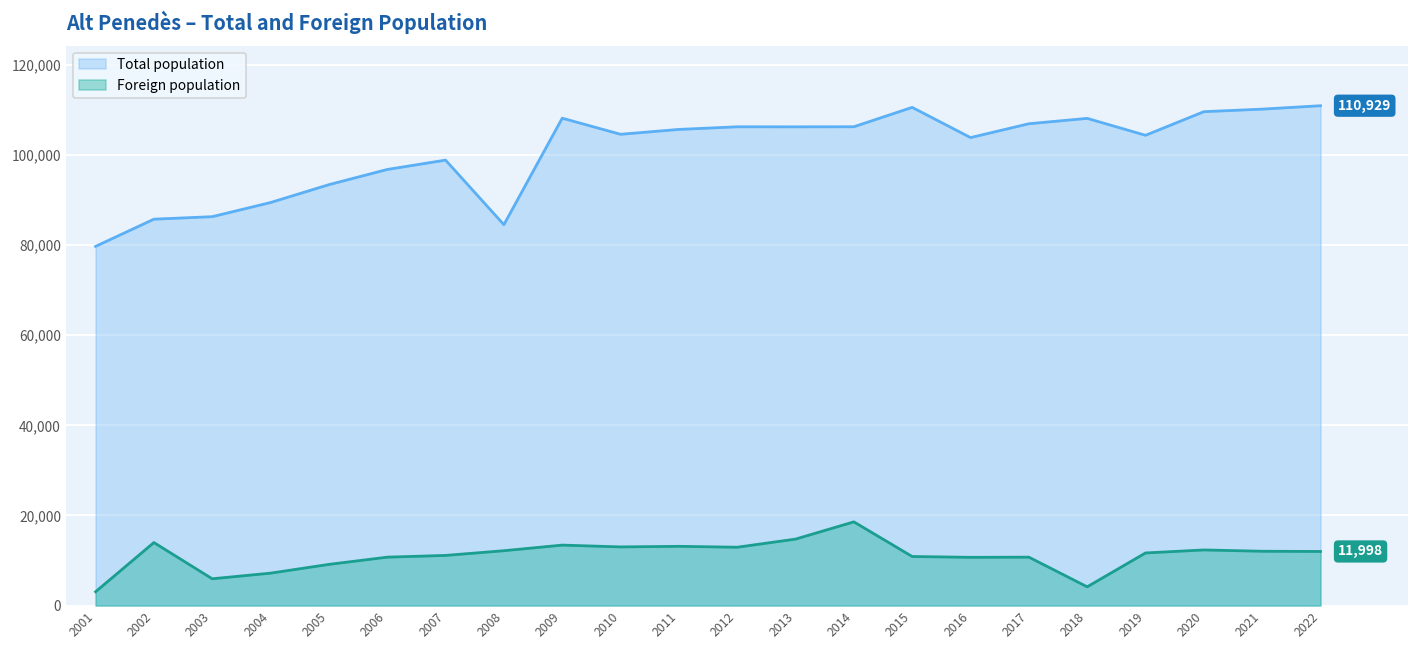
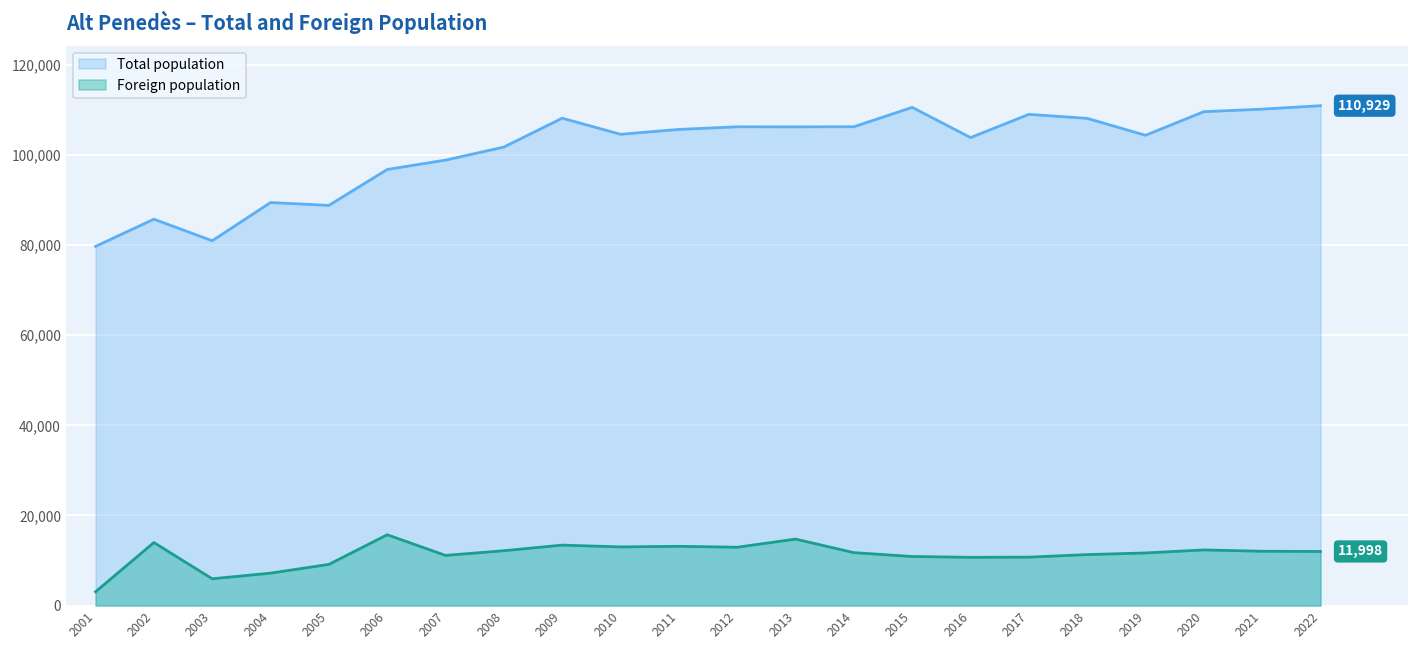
Total population, 2003: 86,000 -> 81,000
Total population, 2005: 93,000 -> 89,000
Foreign population, 2006: 11,000 -> 16,000
Total population, 2008: 85,000 -> 102,000
Foreign population, 2014: 19,000 -> 12,000
Total population, 2017: 107,000 -> 109,000
Foreign population, 2018: 4,000 -> 11,000
